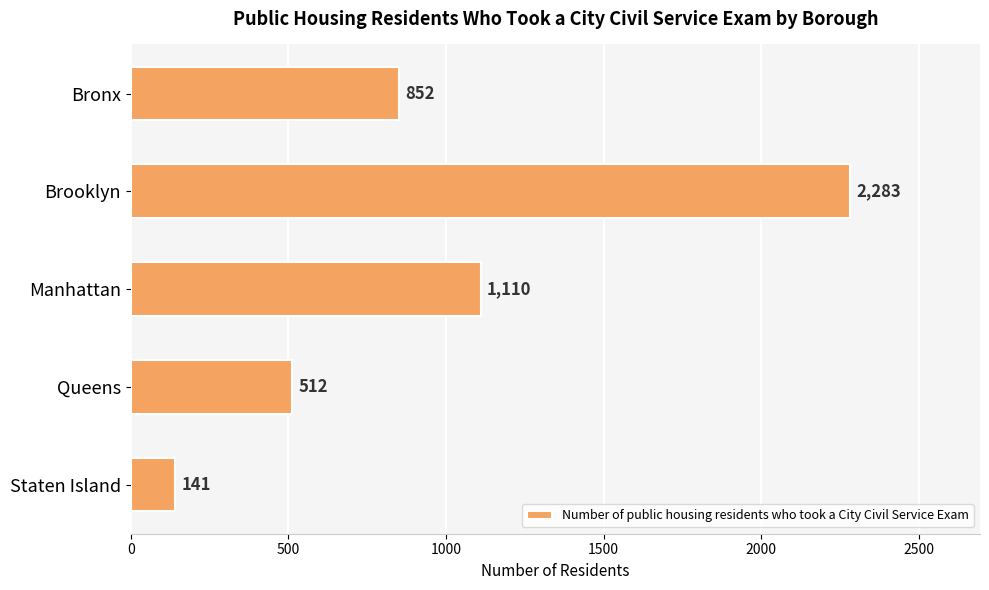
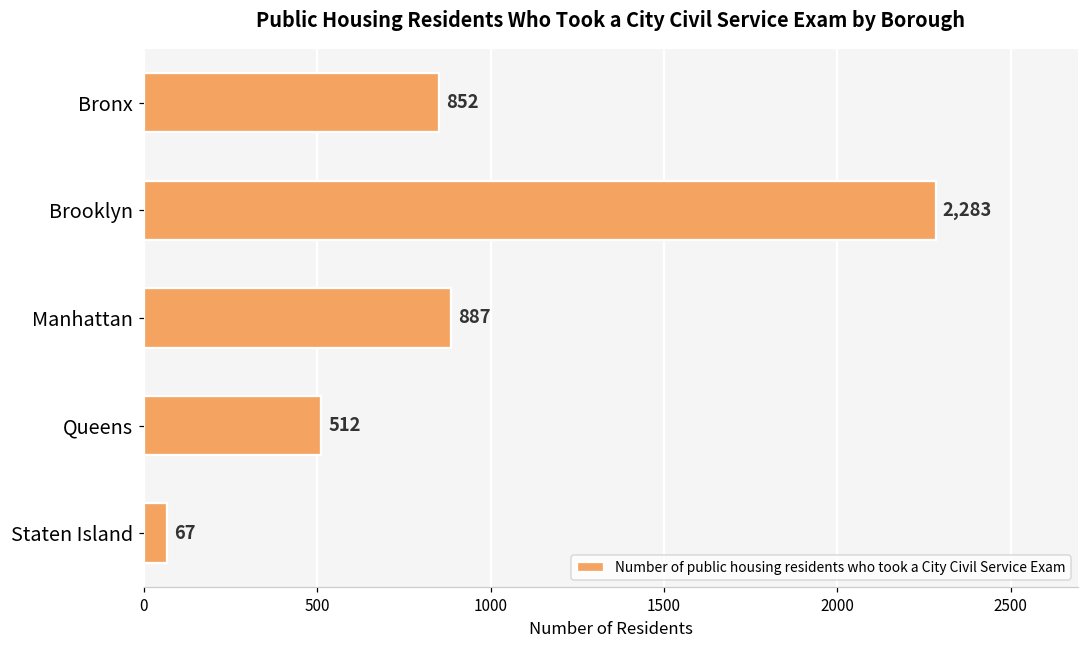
Manhattan: 1,110 -> 887
Staten Island: 141 -> 67
